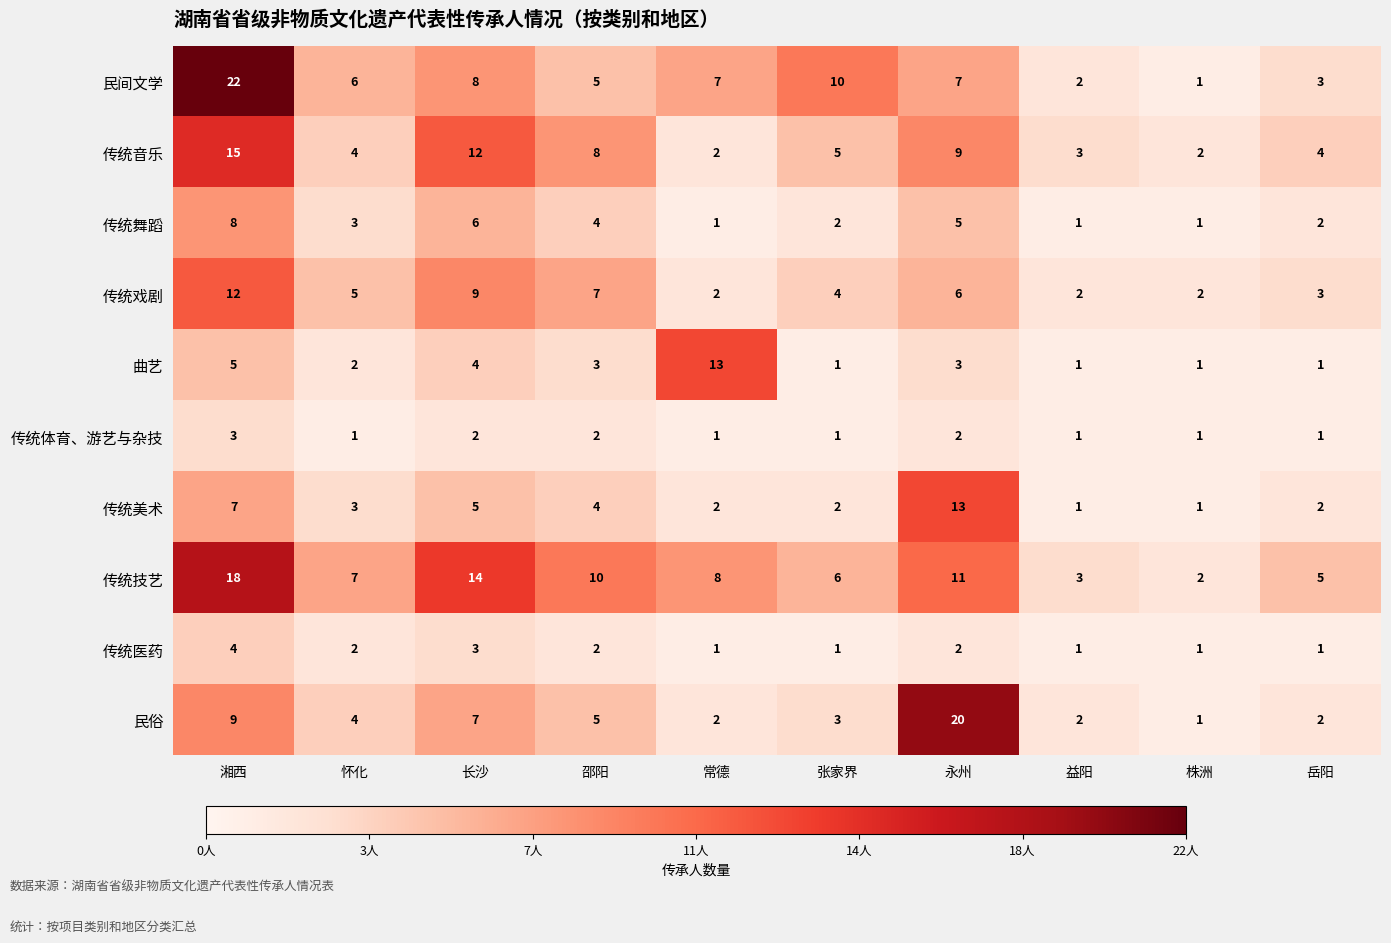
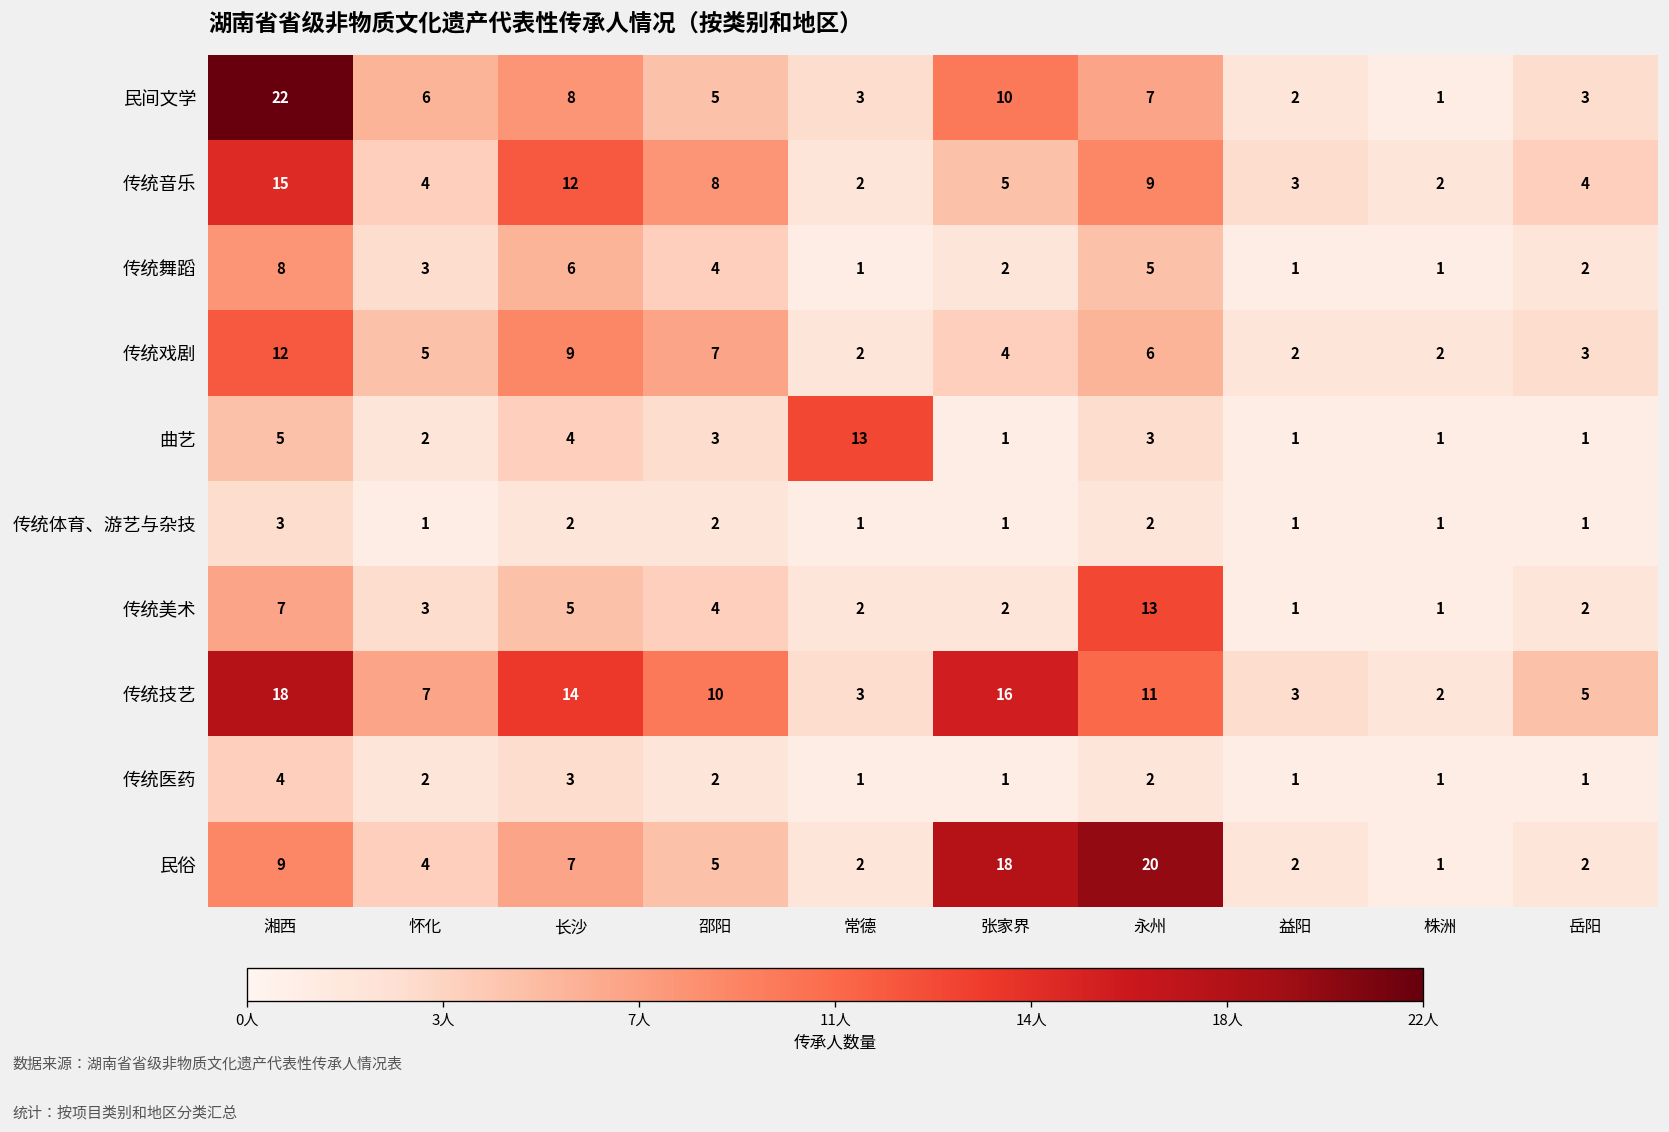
民间文学, 常德: 7 -> 3
传统技艺, 常德: 8 -> 3
传统技艺, 张家界: 6 -> 16
民俗, 张家界: 3 -> 18
